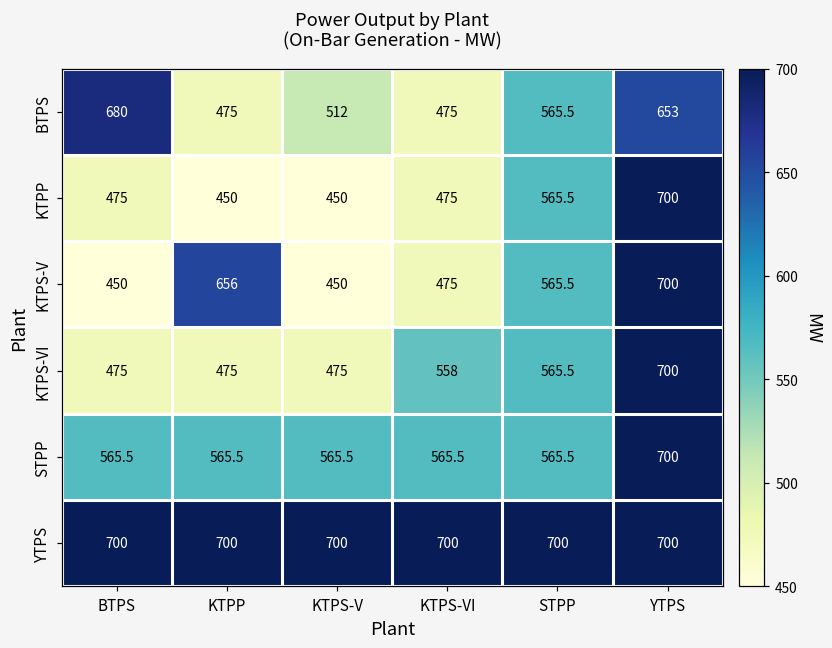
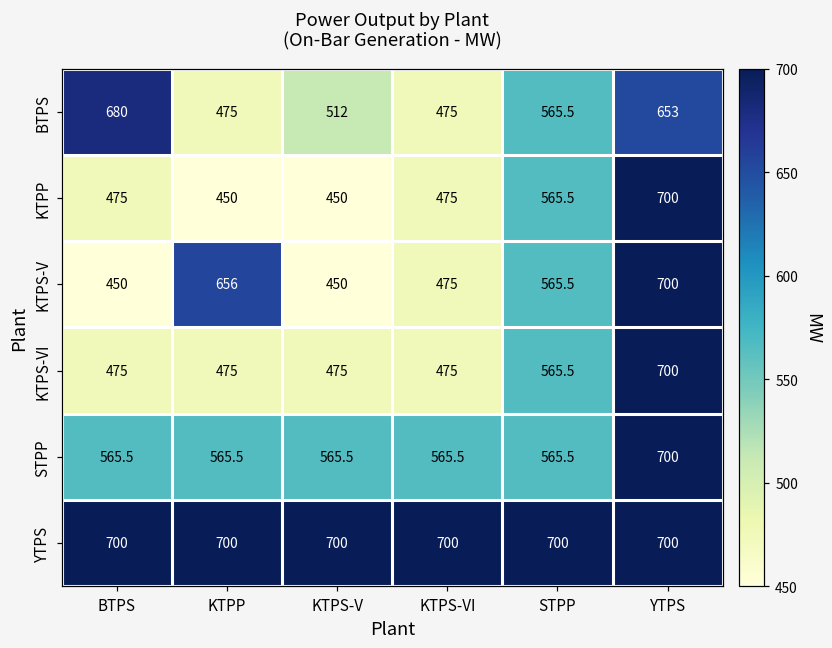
KTPS-VI, KTPS-VI: 558 -> 475
